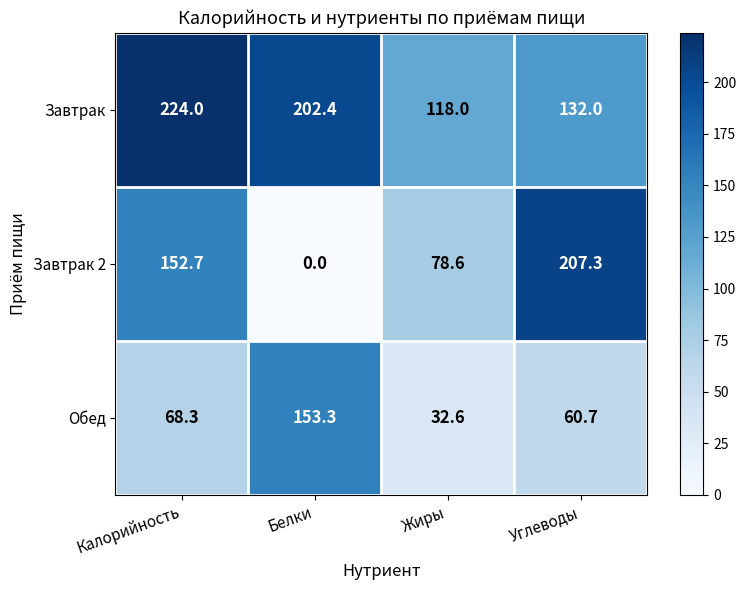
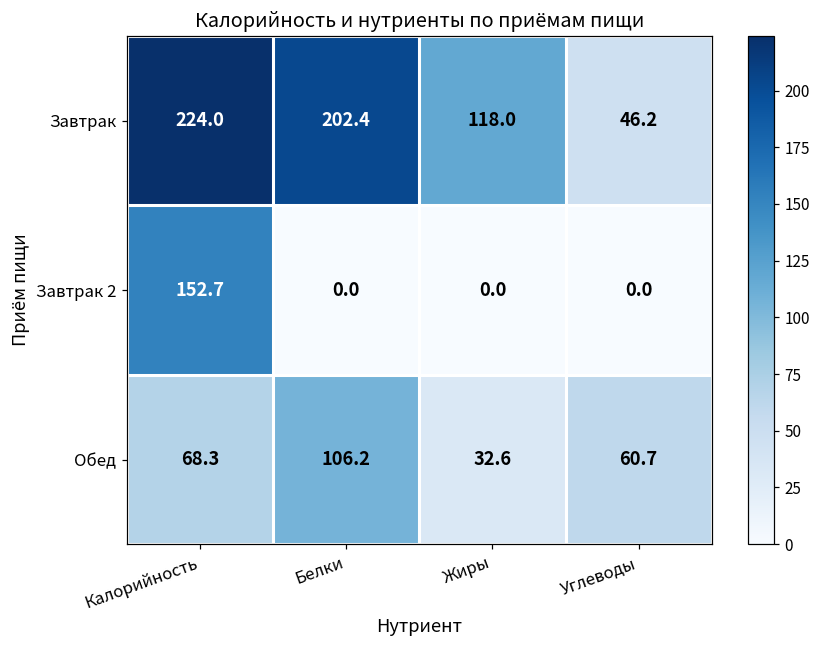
Завтрак, Углеводы: 132.0 -> 46.2
Завтрак 2, Жиры: 78.6 -> 0.0
Завтрак 2, Углеводы: 207.3 -> 0.0
Обед, Белки: 153.3 -> 106.2
